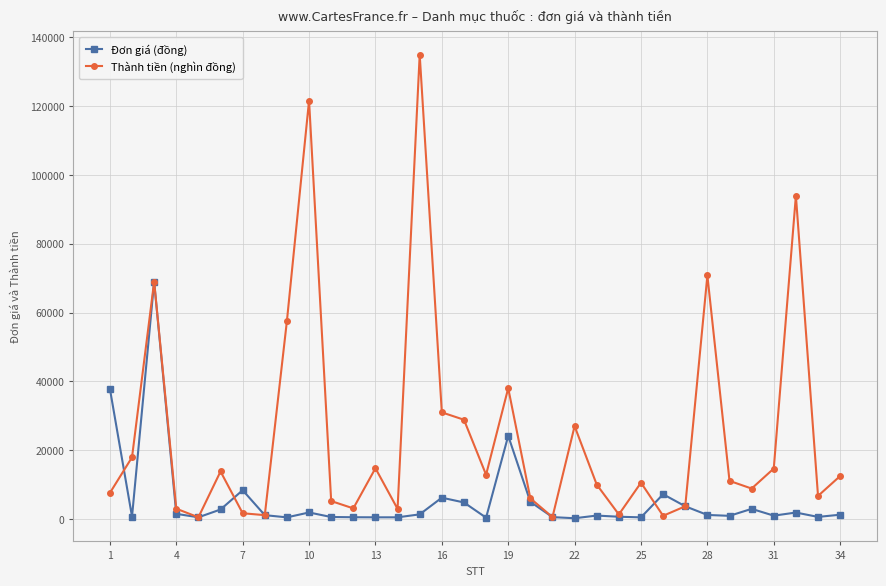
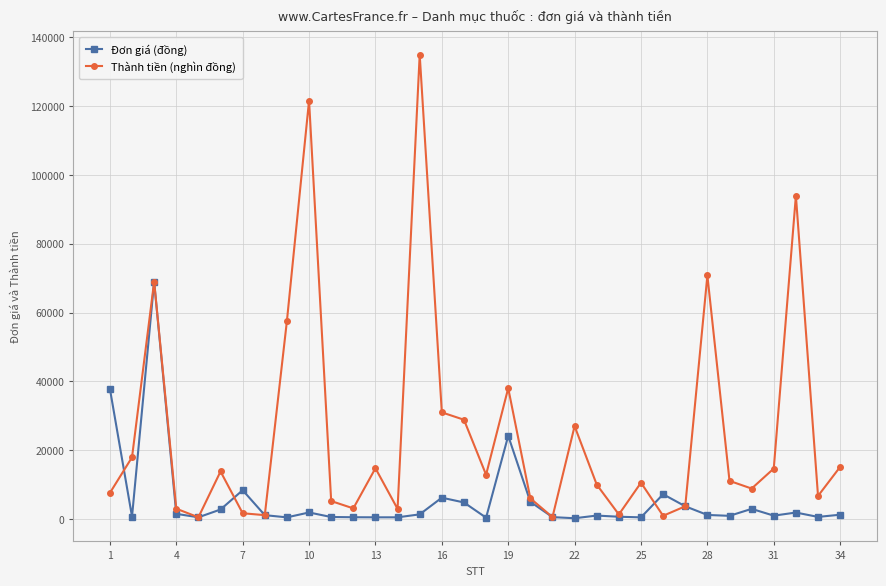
Thành tiền (nghìn đồng), 34: 13000 -> 15000
